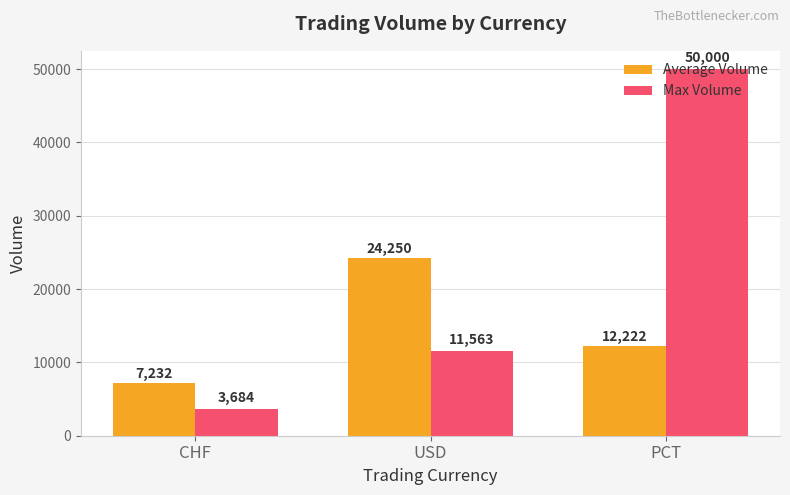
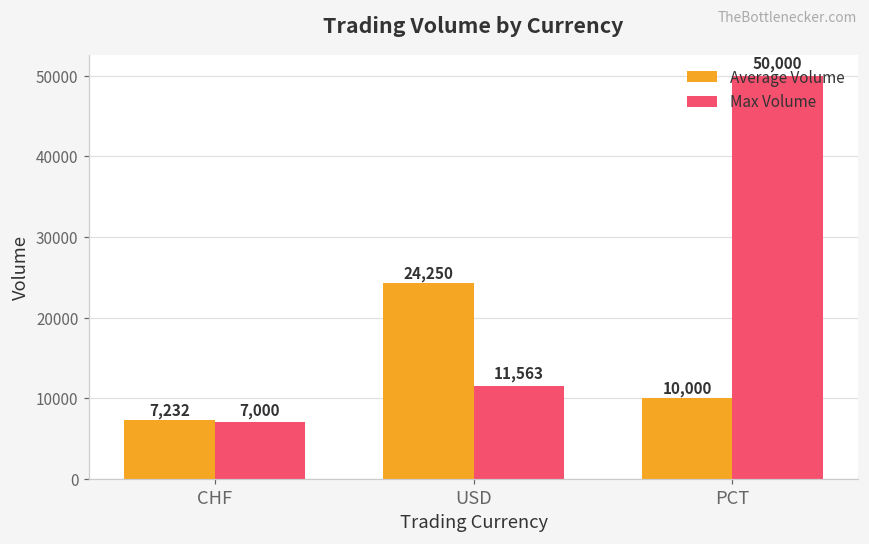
Max Volume, CHF: 3,684 -> 7,000
Average Volume, PCT: 12,222 -> 10,000
